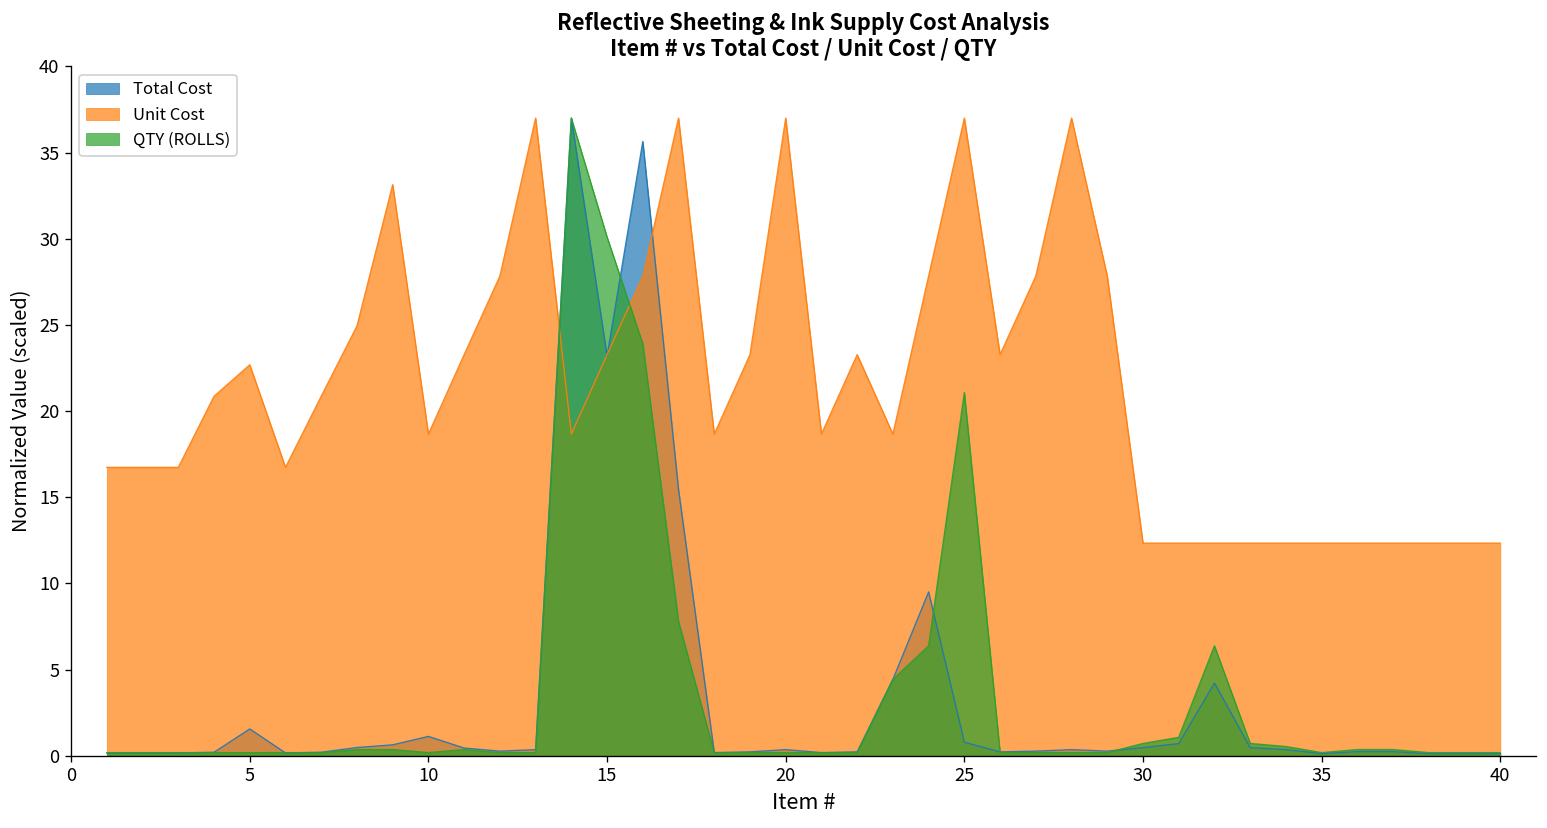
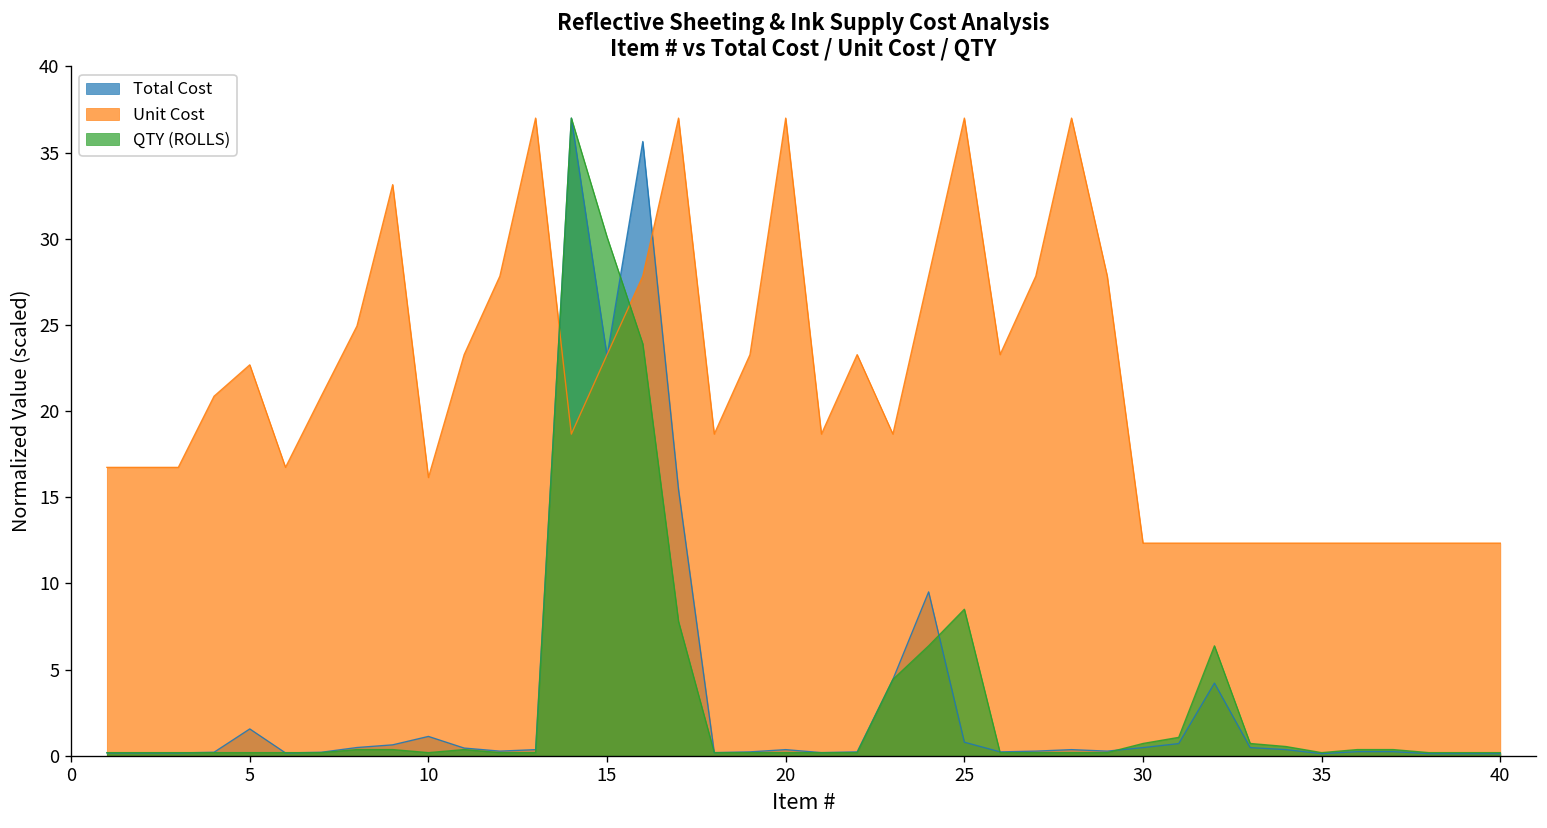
Unit Cost, 10: 18.7 -> 16.1
QTY (ROLLS), 25: 21.1 -> 8.5
